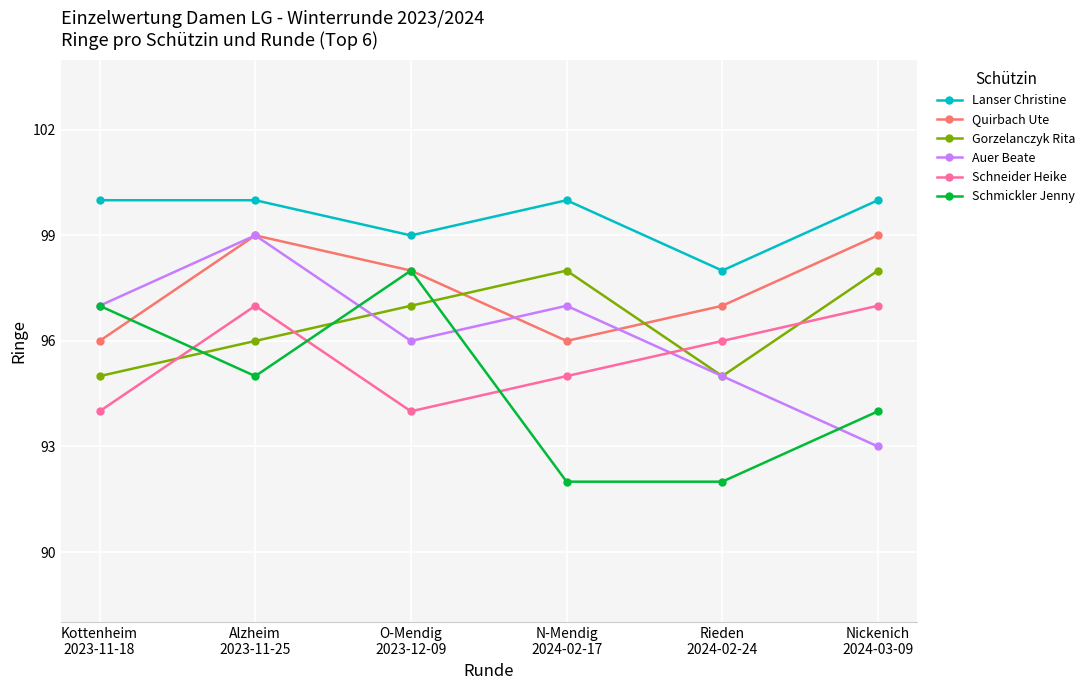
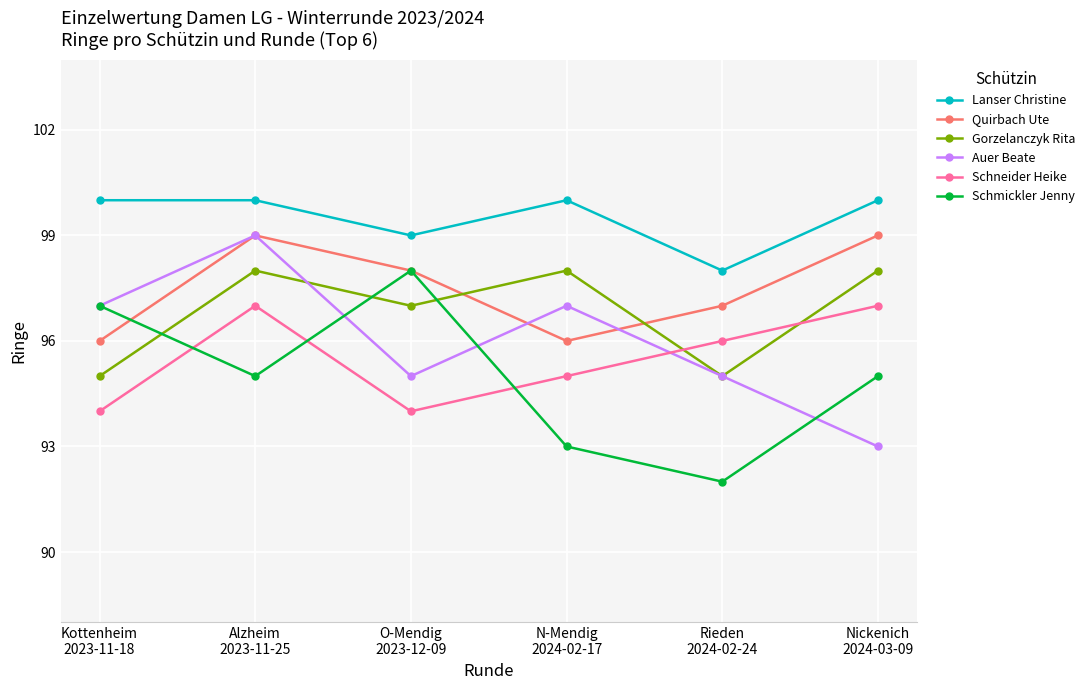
Gorzelanczyk Rita, Alzheim 2023-11-25: 96 -> 98
Auer Beate, O-Mendig 2023-12-09: 96 -> 95
Schmickler Jenny, N-Mendig 2024-02-17: 92 -> 93
Schmickler Jenny, Nickenich 2024-03-09: 94 -> 95
